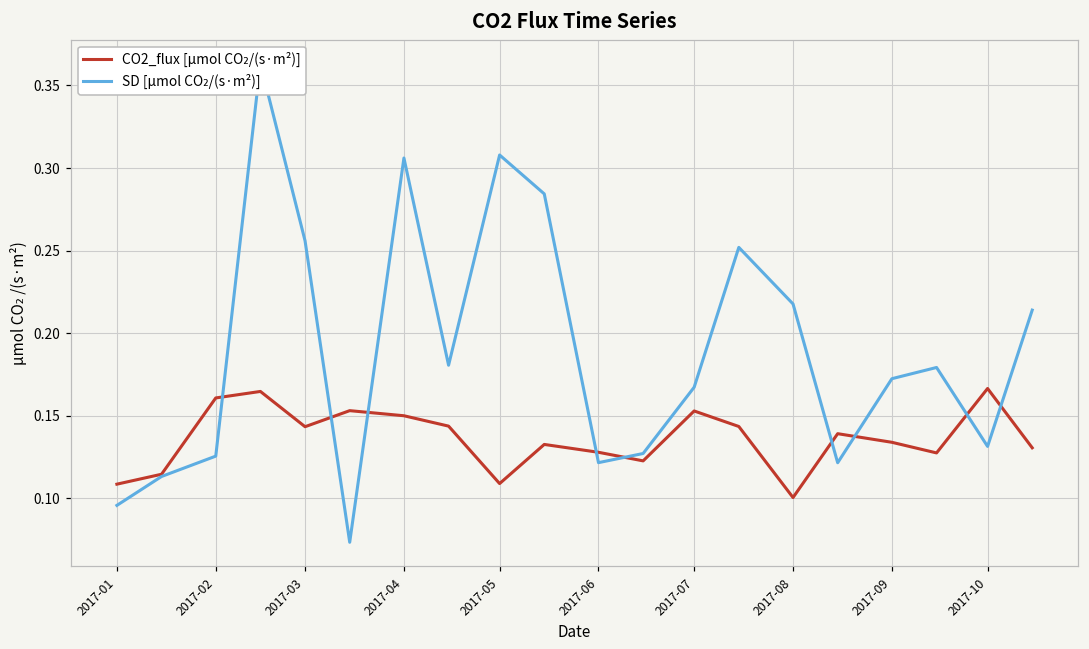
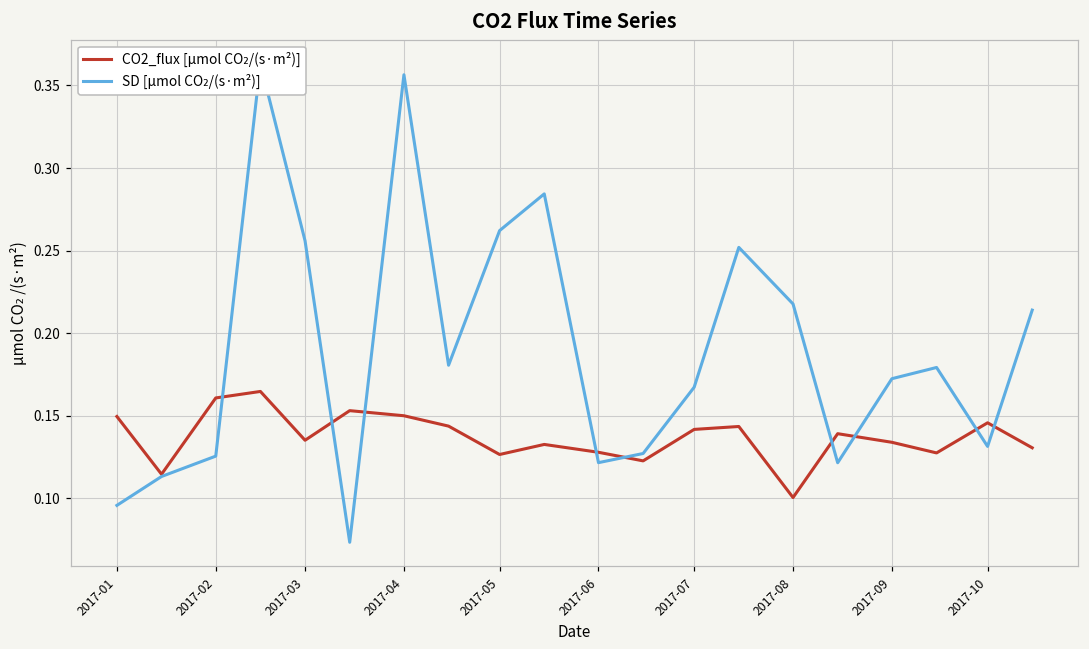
CO2_flux [µmol CO₂/(s·m²)], 2017-01: 0.109 -> 0.150
CO2_flux [µmol CO₂/(s·m²)], 2017-03: 0.143 -> 0.135
SD [µmol CO₂/(s·m²)], 2017-04: 0.306 -> 0.356
CO2_flux [µmol CO₂/(s·m²)], 2017-05: 0.109 -> 0.126
SD [µmol CO₂/(s·m²)], 2017-05: 0.308 -> 0.262
CO2_flux [µmol CO₂/(s·m²)], 2017-07: 0.153 -> 0.142
CO2_flux [µmol CO₂/(s·m²)], 2017-10: 0.166 -> 0.146
